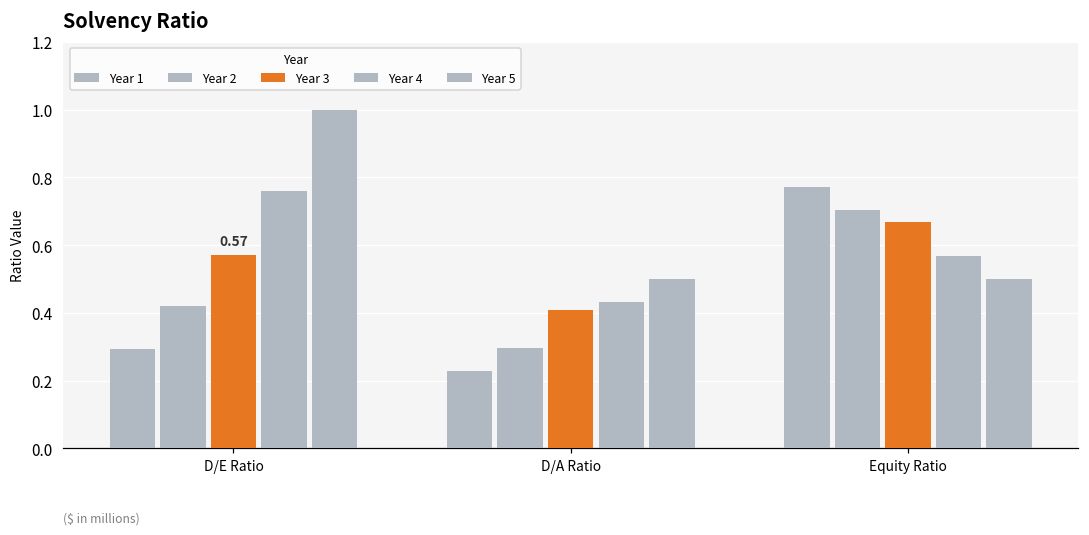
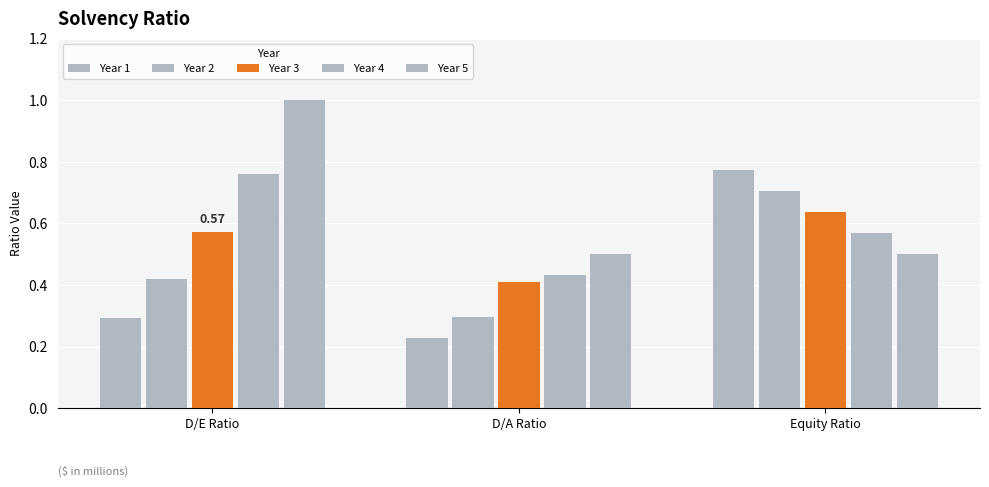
Year 3, Equity Ratio: 0.67 -> 0.64
